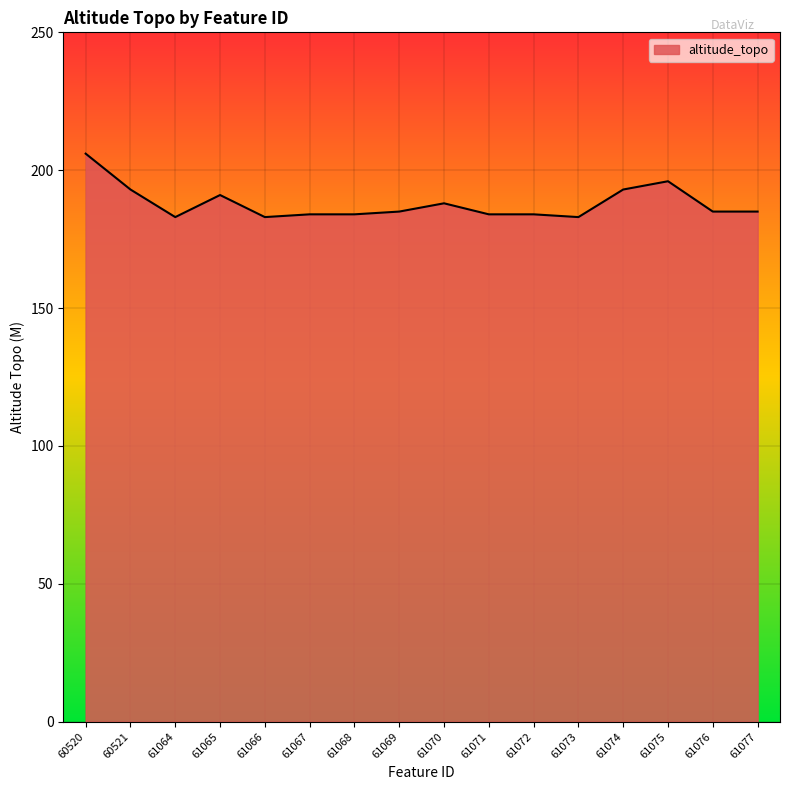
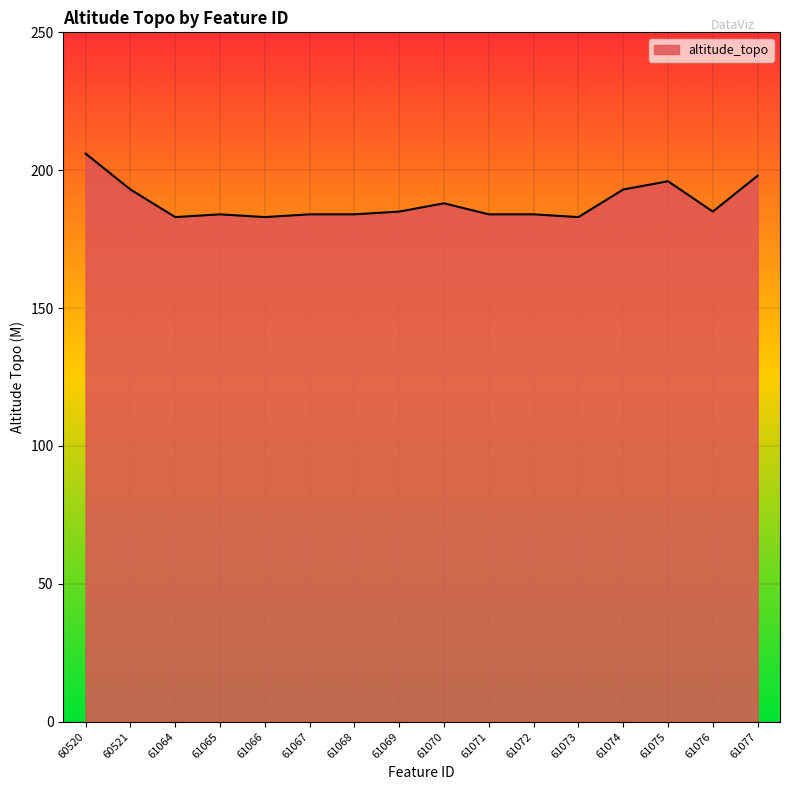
61065: 191 -> 184
61077: 185 -> 198
